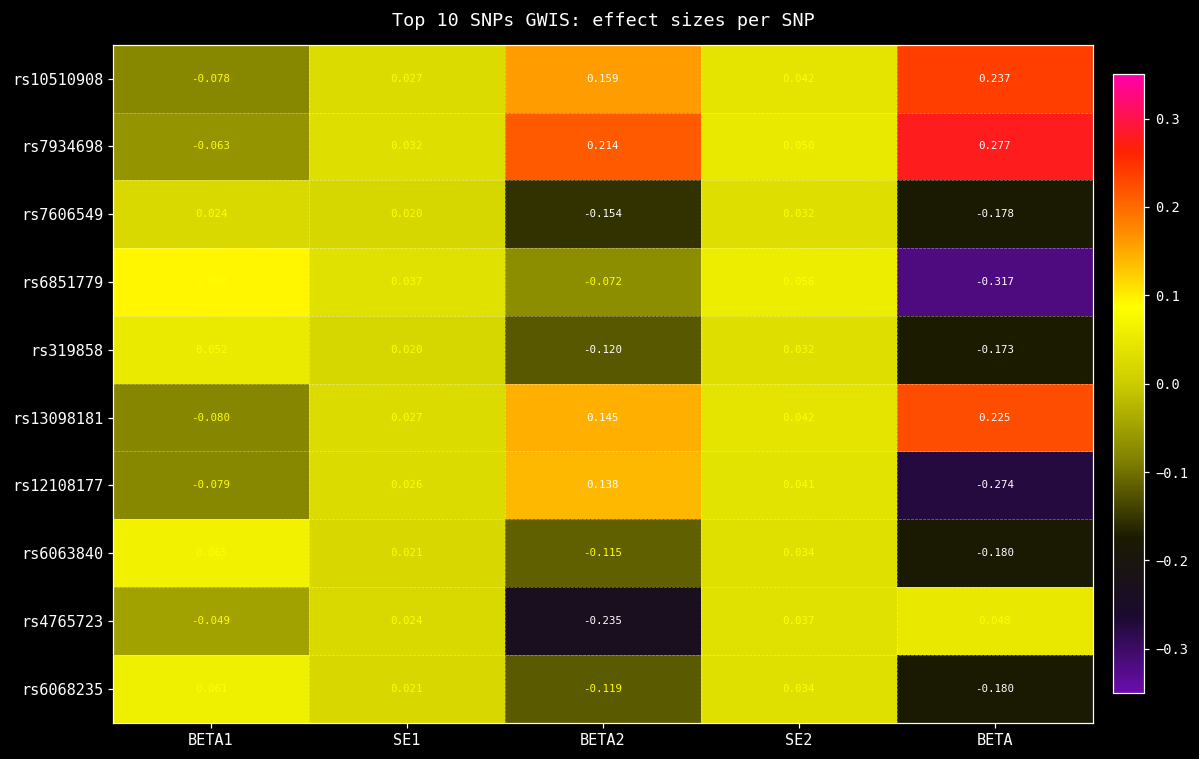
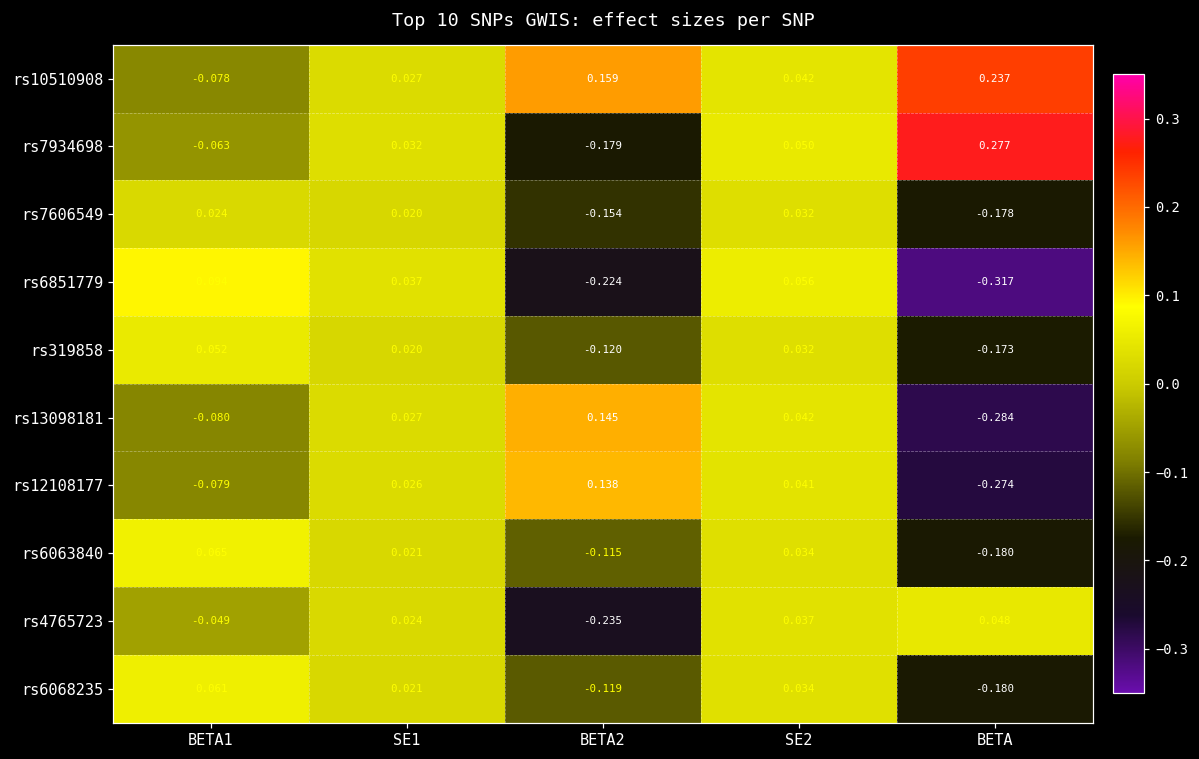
rs7934698, BETA2: 0.214 -> -0.179
rs6851779, BETA2: -0.072 -> -0.224
rs13098181, BETA: 0.225 -> -0.284
